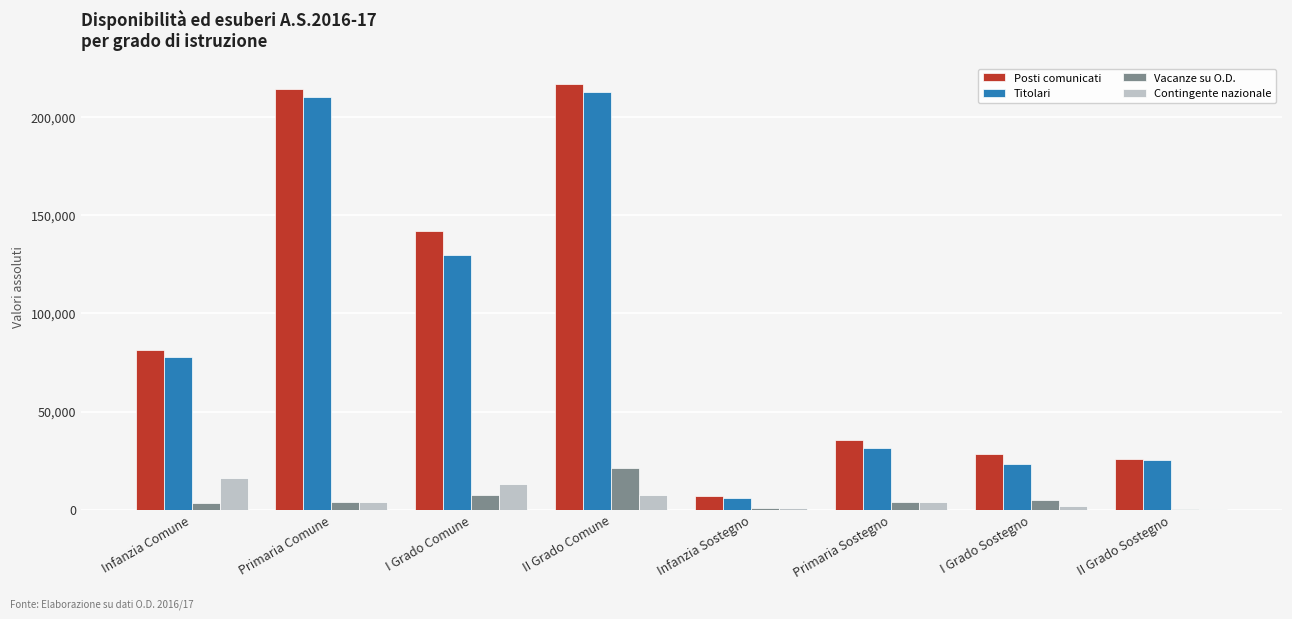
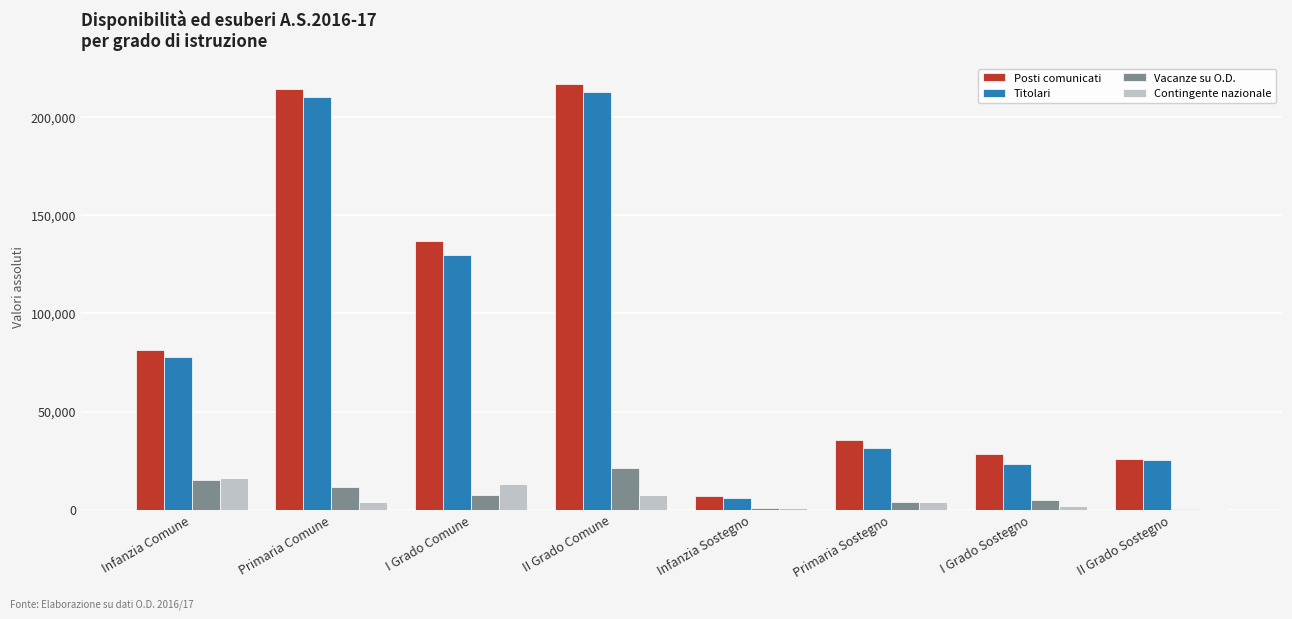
Vacanze su O.D., Infanzia Comune: 4,000 -> 15,000
Vacanze su O.D., Primaria Comune: 4,000 -> 12,000
Posti comunicati, I Grado Comune: 142,000 -> 137,000
